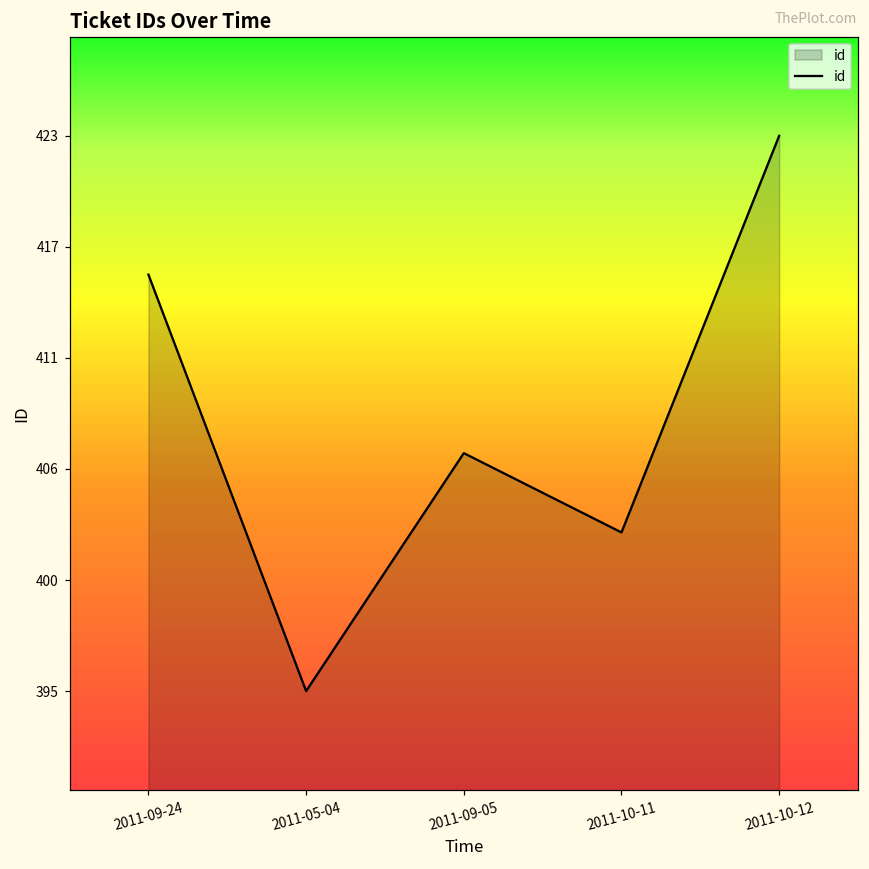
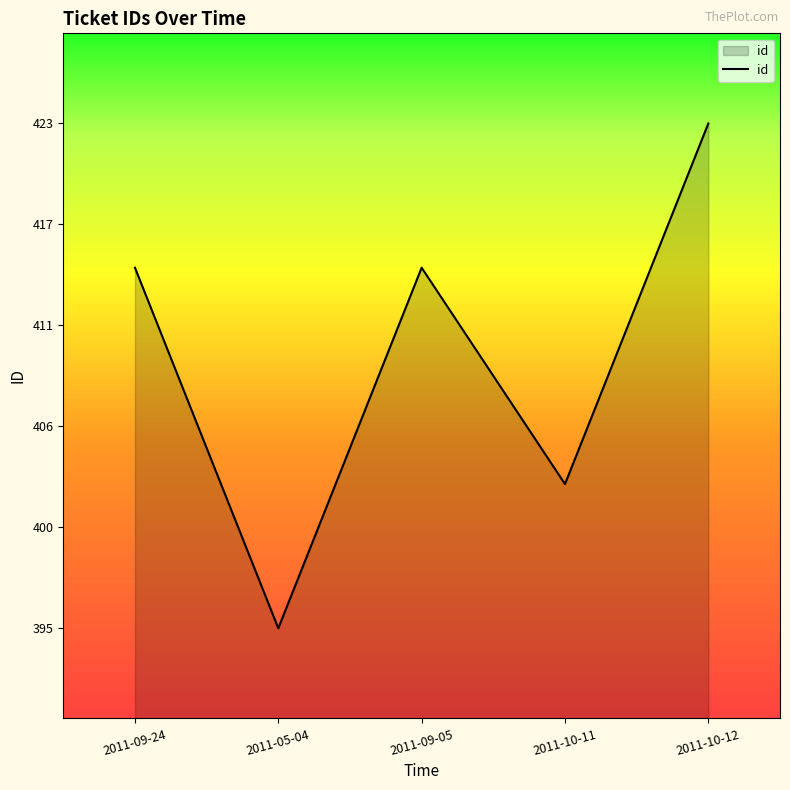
2011-09-24: 416 -> 415
2011-09-05: 407 -> 415
